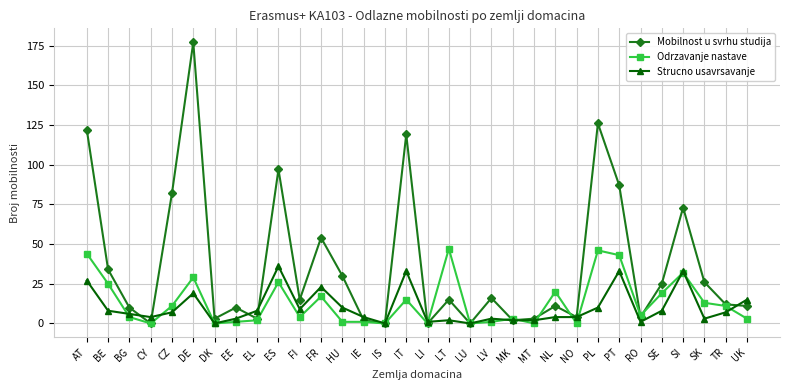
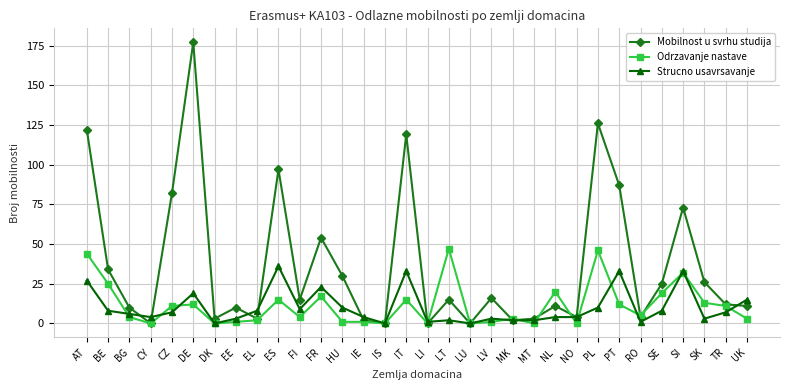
Odrzavanje nastave, DE: 29 -> 12
Odrzavanje nastave, ES: 26 -> 15
Odrzavanje nastave, PT: 43 -> 12
